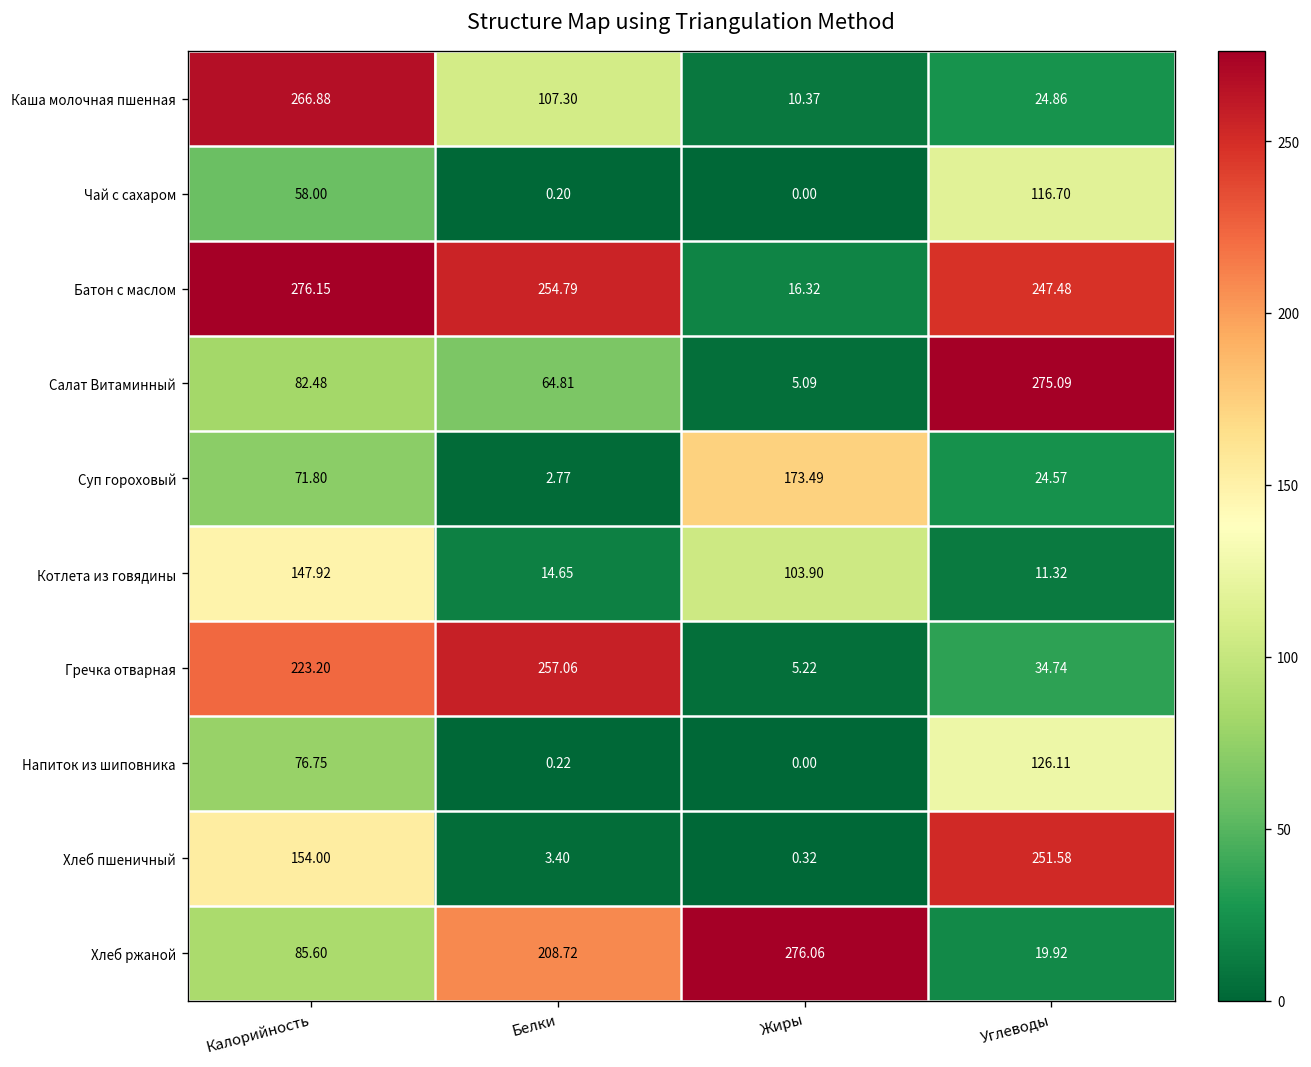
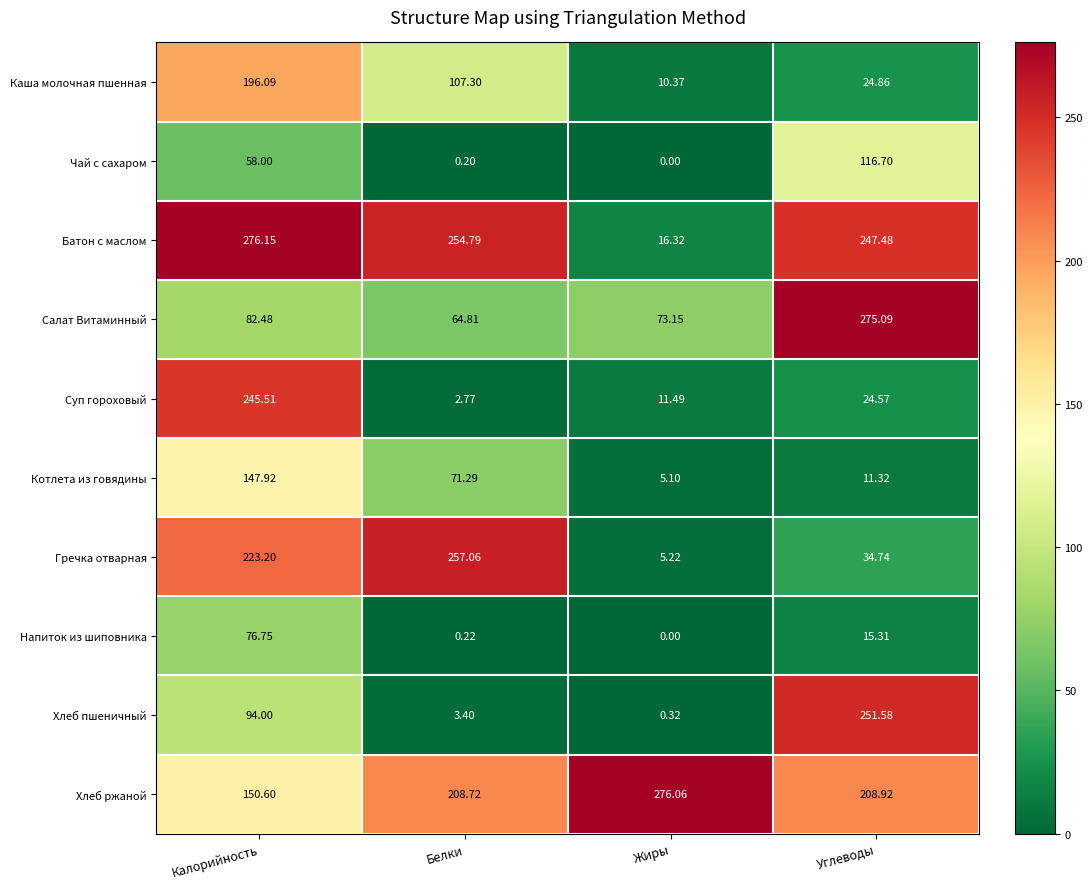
Каша молочная пшенная, Калорийность: 266.88 -> 196.09
Салат Витаминный, Жиры: 5.09 -> 73.15
Суп гороховый, Калорийность: 71.80 -> 245.51
Суп гороховый, Жиры: 173.49 -> 11.49
Котлета из говядины, Белки: 14.65 -> 71.29
Котлета из говядины, Жиры: 103.90 -> 5.10
Напиток из шиповника, Углеводы: 126.11 -> 15.31
Хлеб пшеничный, Калорийность: 154.00 -> 94.00
Хлеб ржаной, Калорийность: 85.60 -> 150.60
Хлеб ржаной, Углеводы: 19.92 -> 208.92
